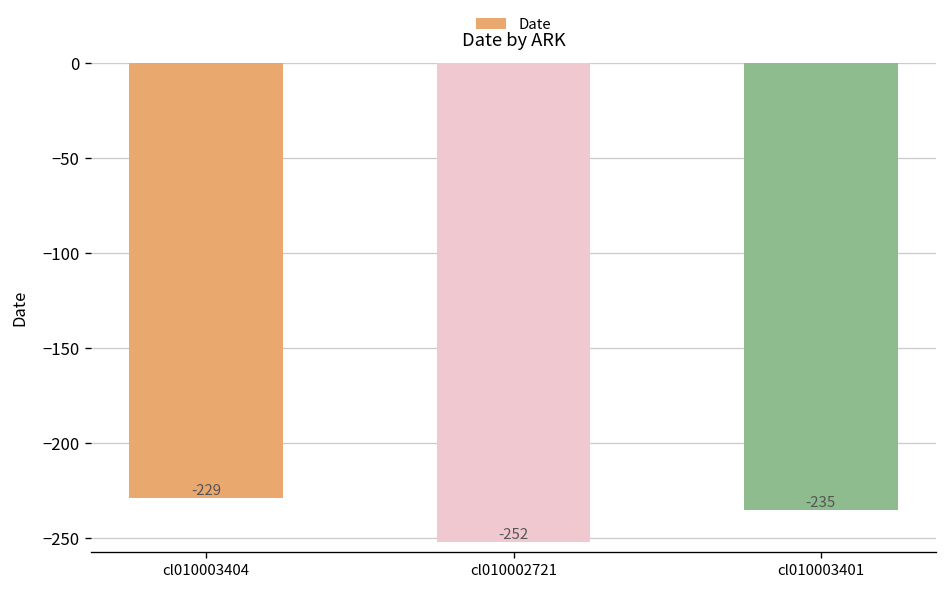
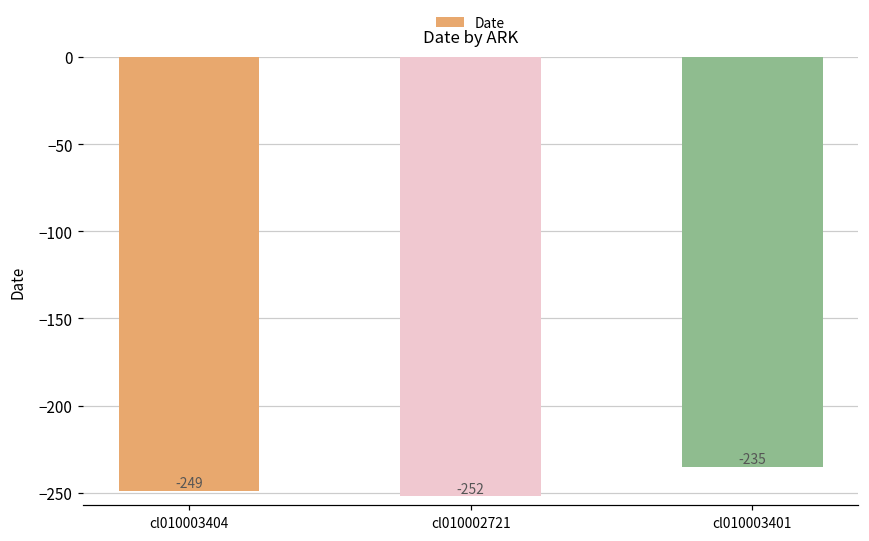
cl010003404: -229 -> -249
